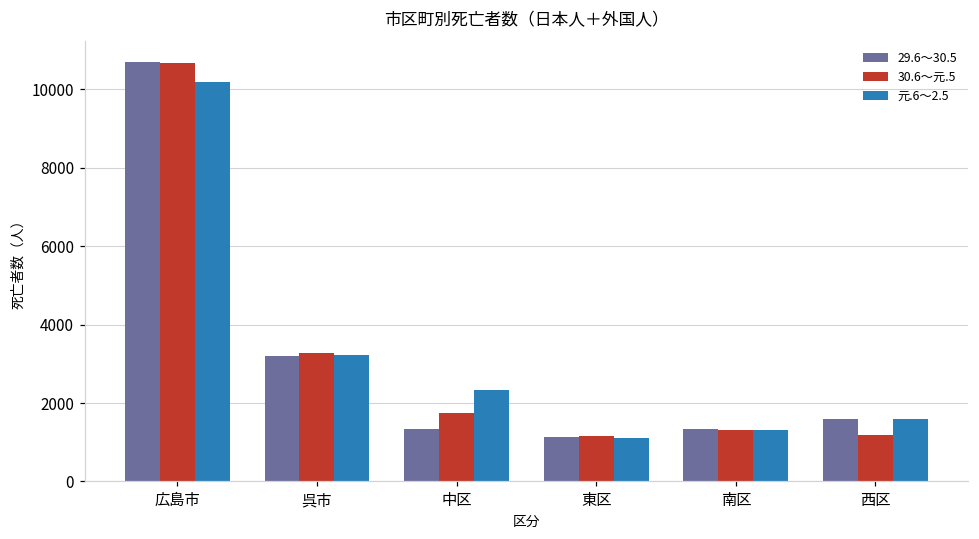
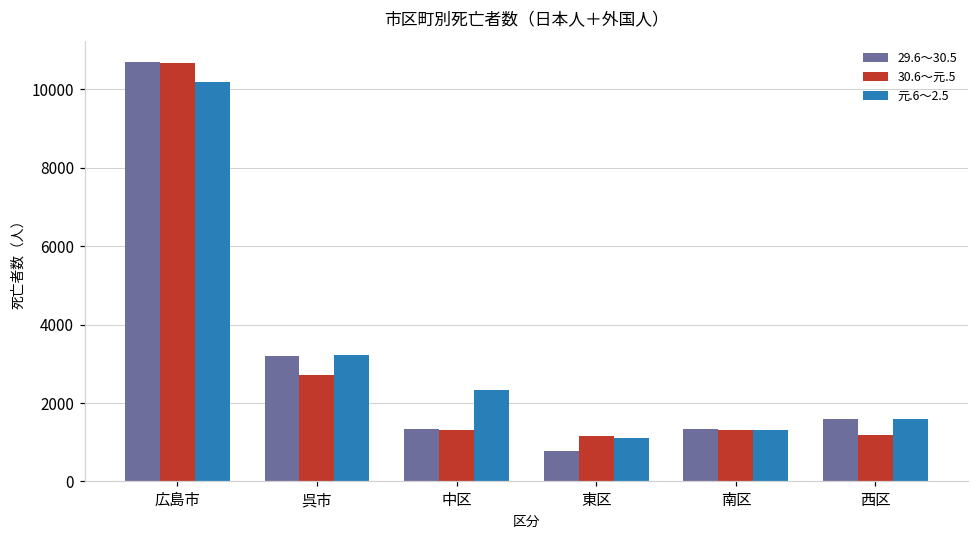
30.6～元.5, 呉市: 3300 -> 2700
30.6～元.5, 中区: 1800 -> 1300
29.6～30.5, 東区: 1100 -> 800
